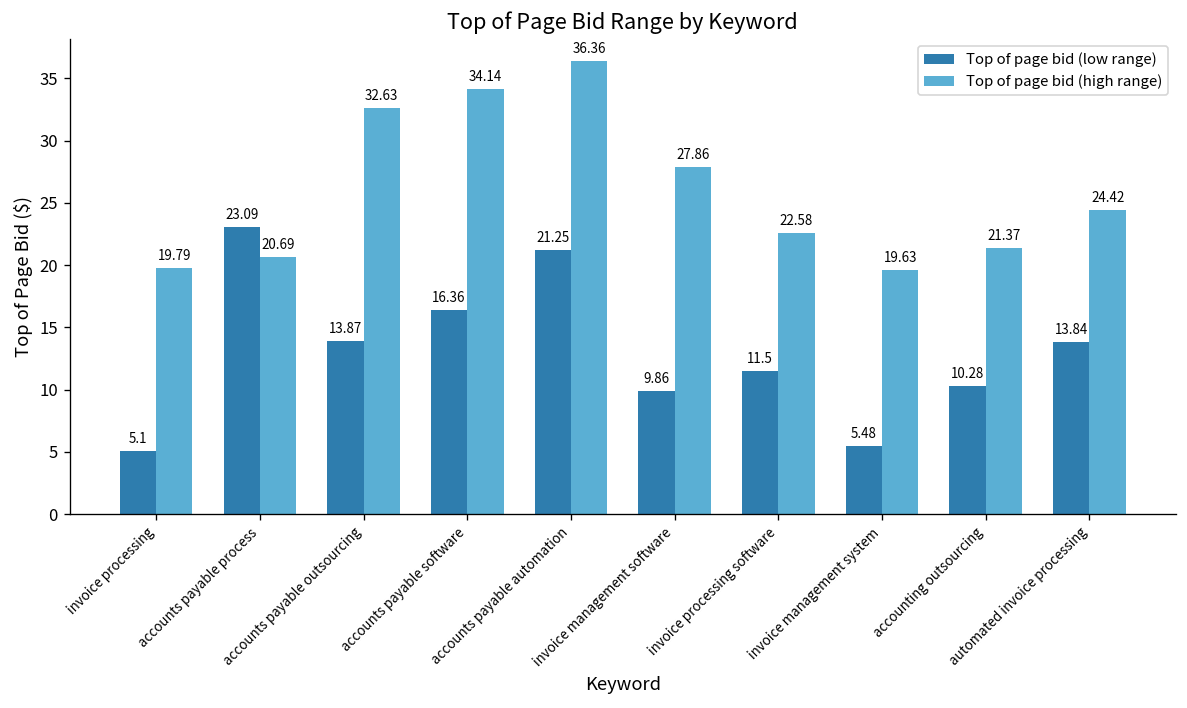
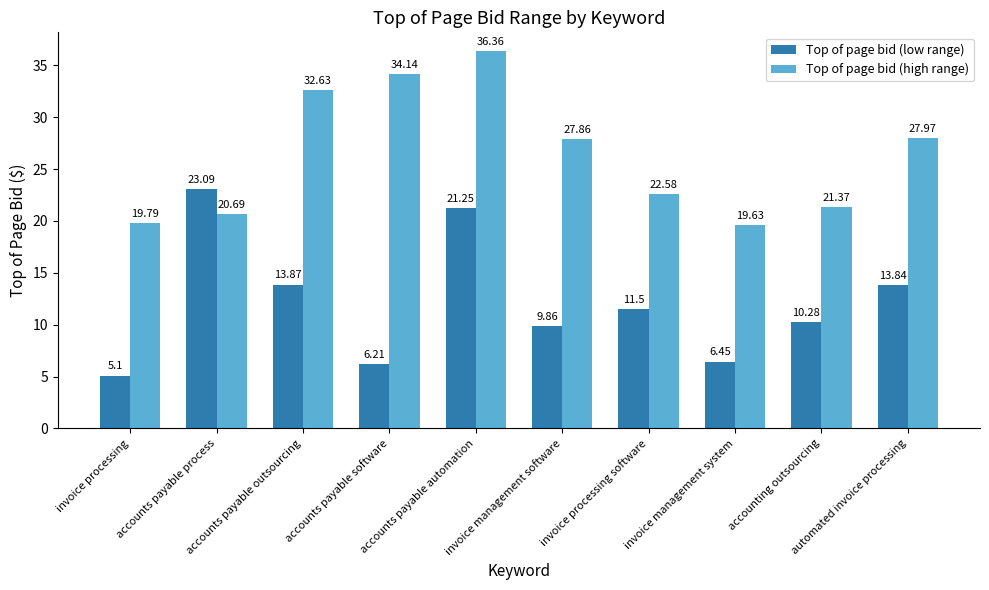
Top of page bid (low range), accounts payable software: 16.36 -> 6.21
Top of page bid (low range), invoice management system: 5.48 -> 6.45
Top of page bid (high range), automated invoice processing: 24.42 -> 27.97
